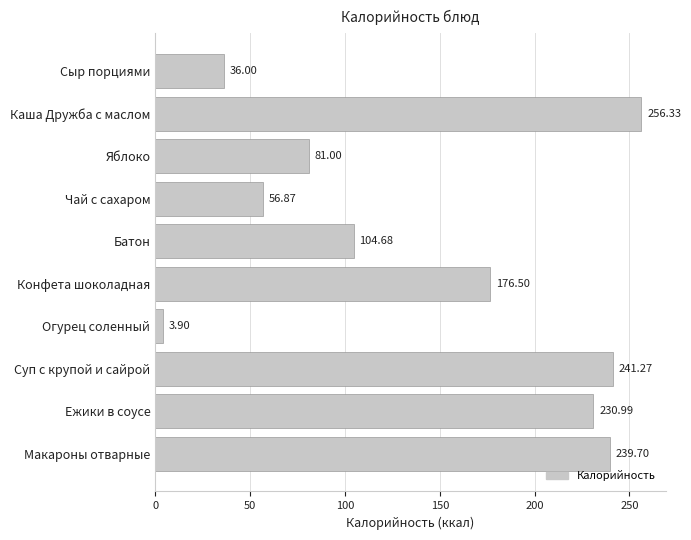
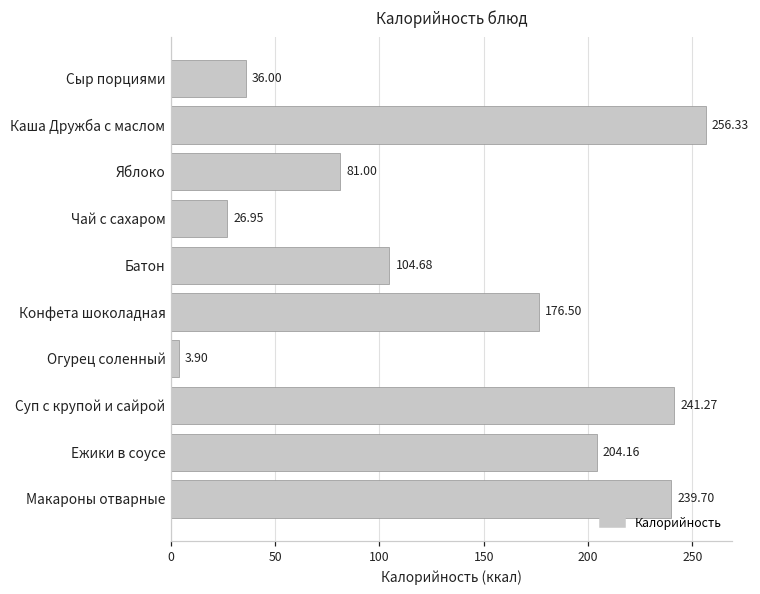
Чай с сахаром: 56.87 -> 26.95
Ежики в соусе: 230.99 -> 204.16
